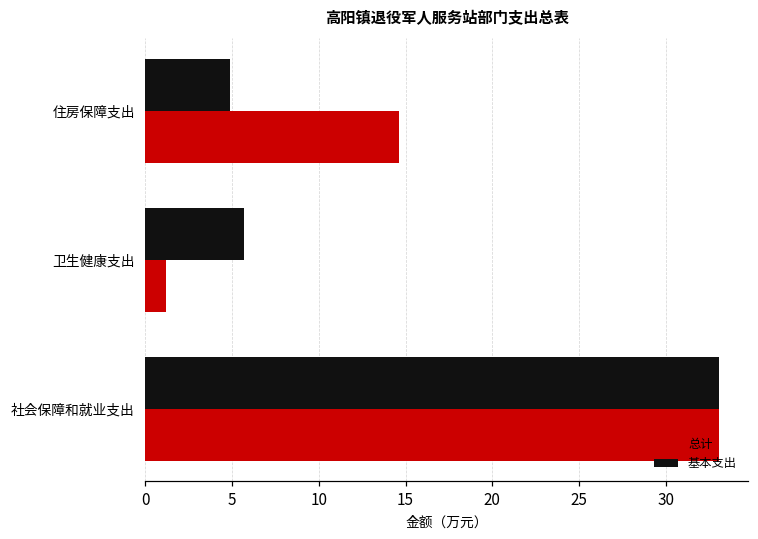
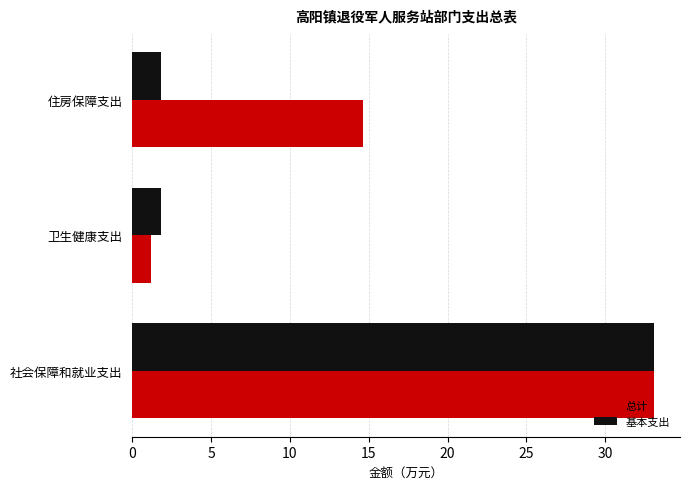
基本支出, 住房保障支出: 4.9 -> 1.8
基本支出, 卫生健康支出: 5.7 -> 1.9
